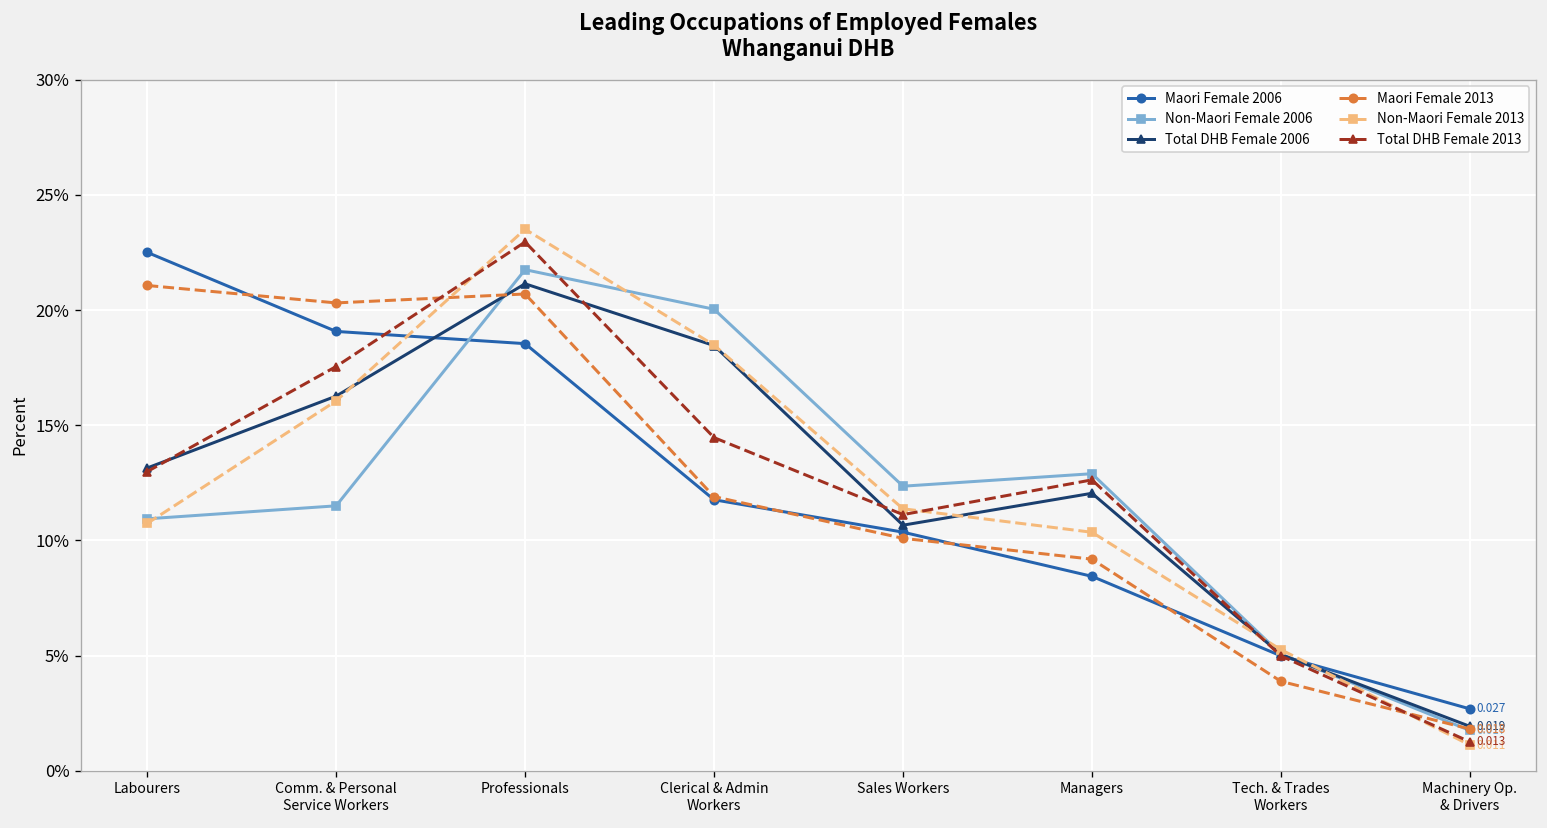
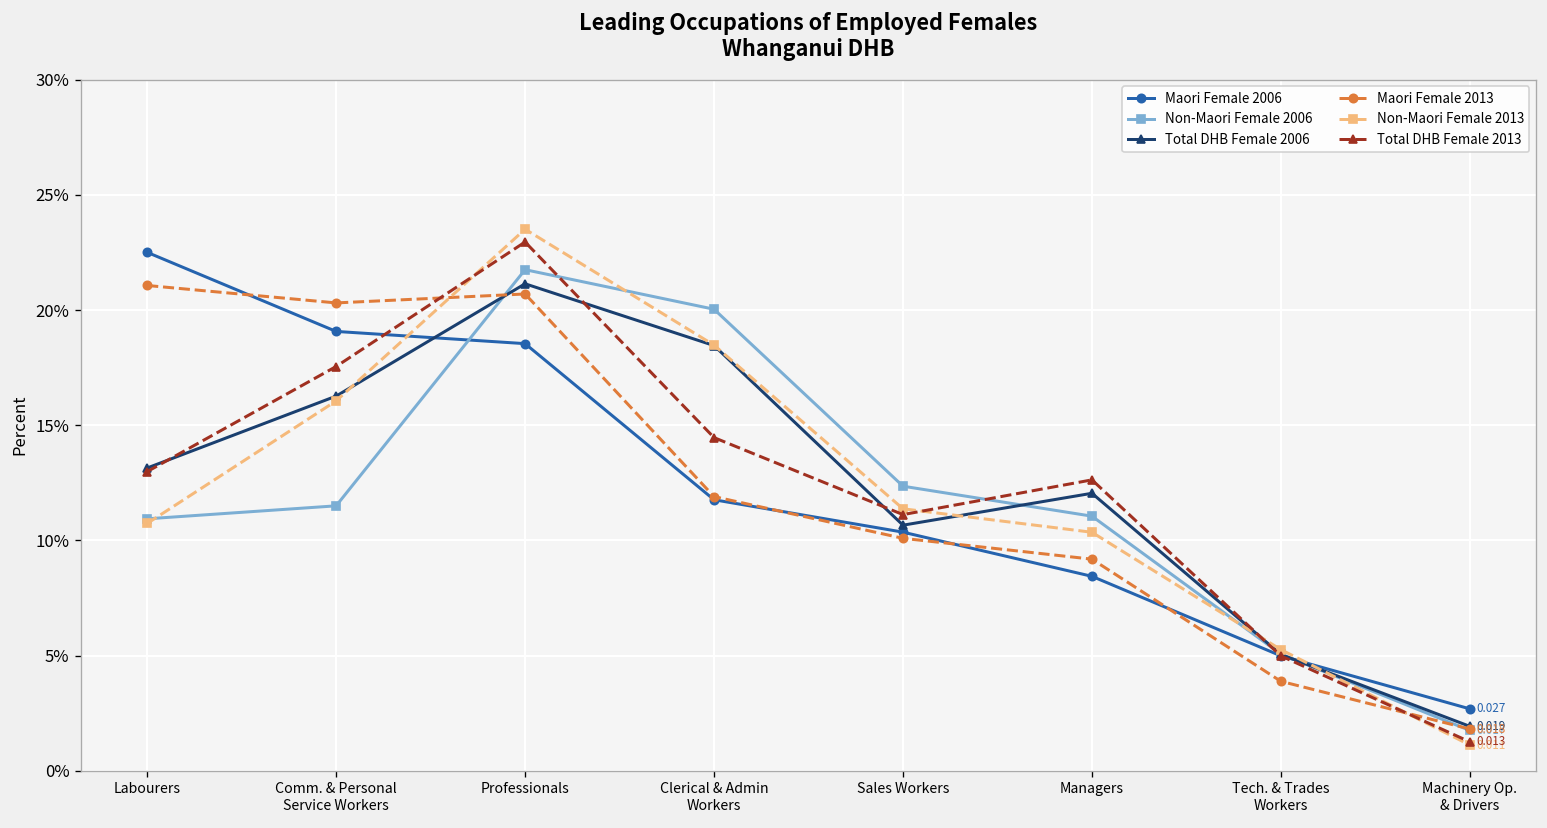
Non-Maori Female 2006, Managers: 12.9% -> 11.1%
